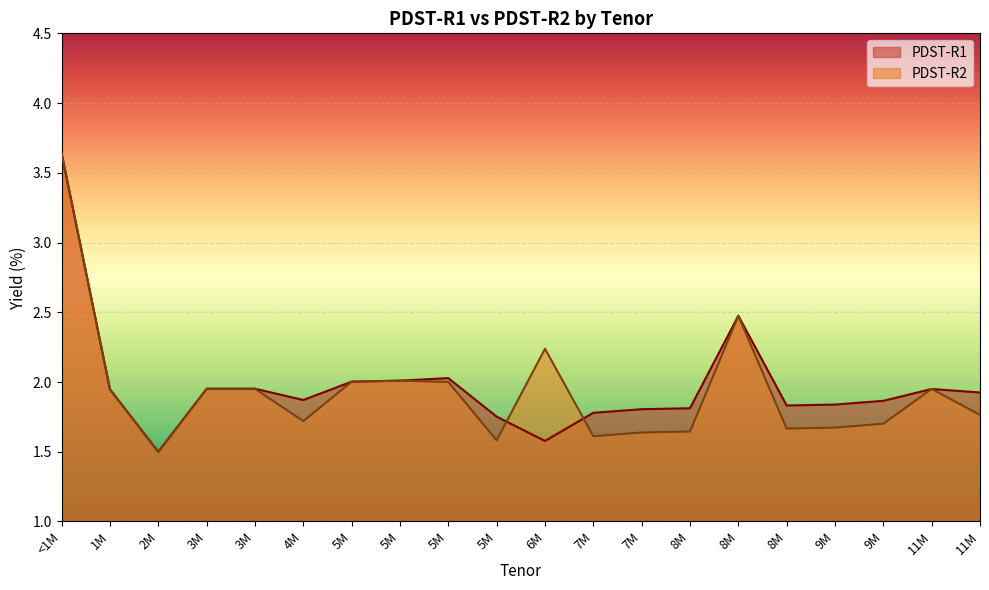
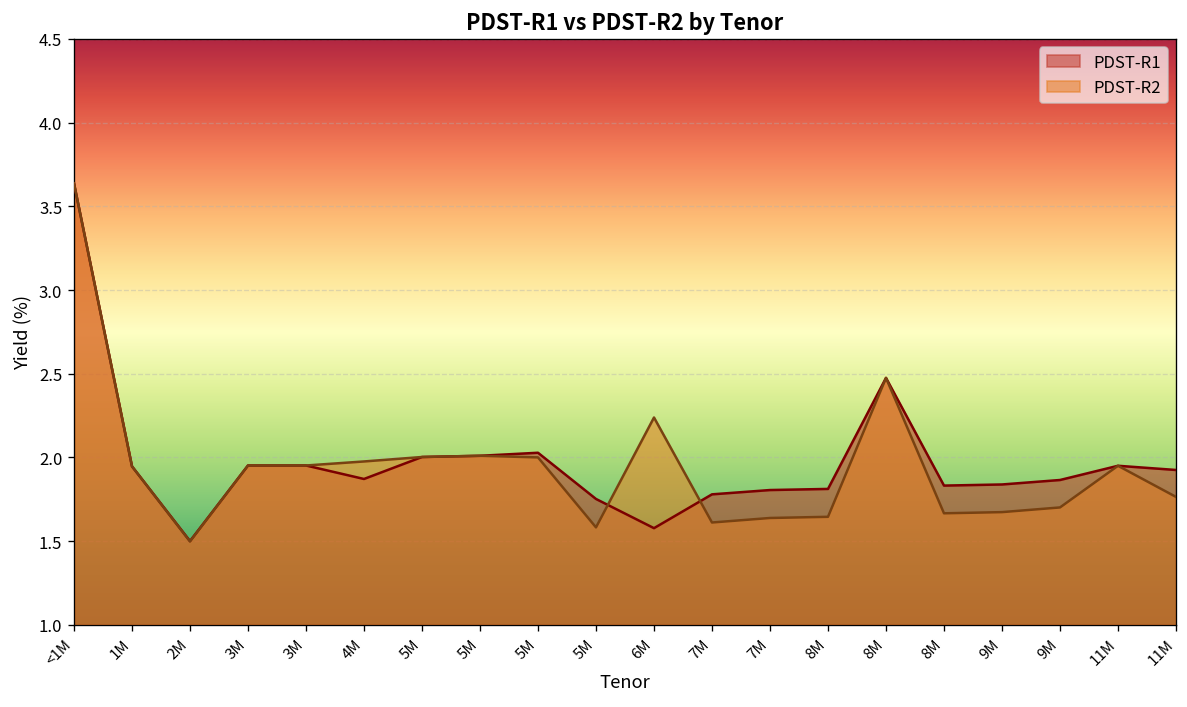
PDST-R2, 4M: 1.72 -> 1.98
